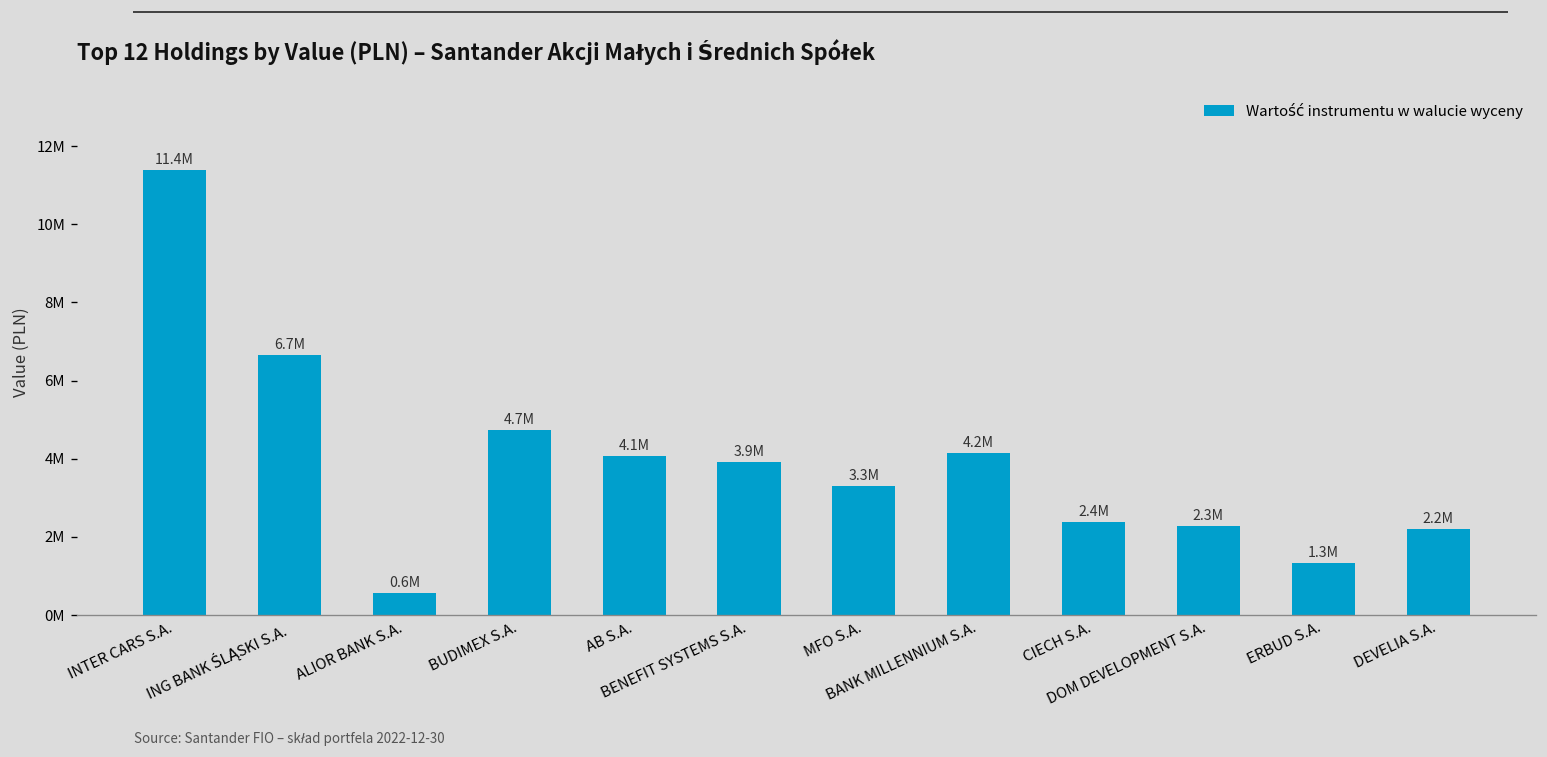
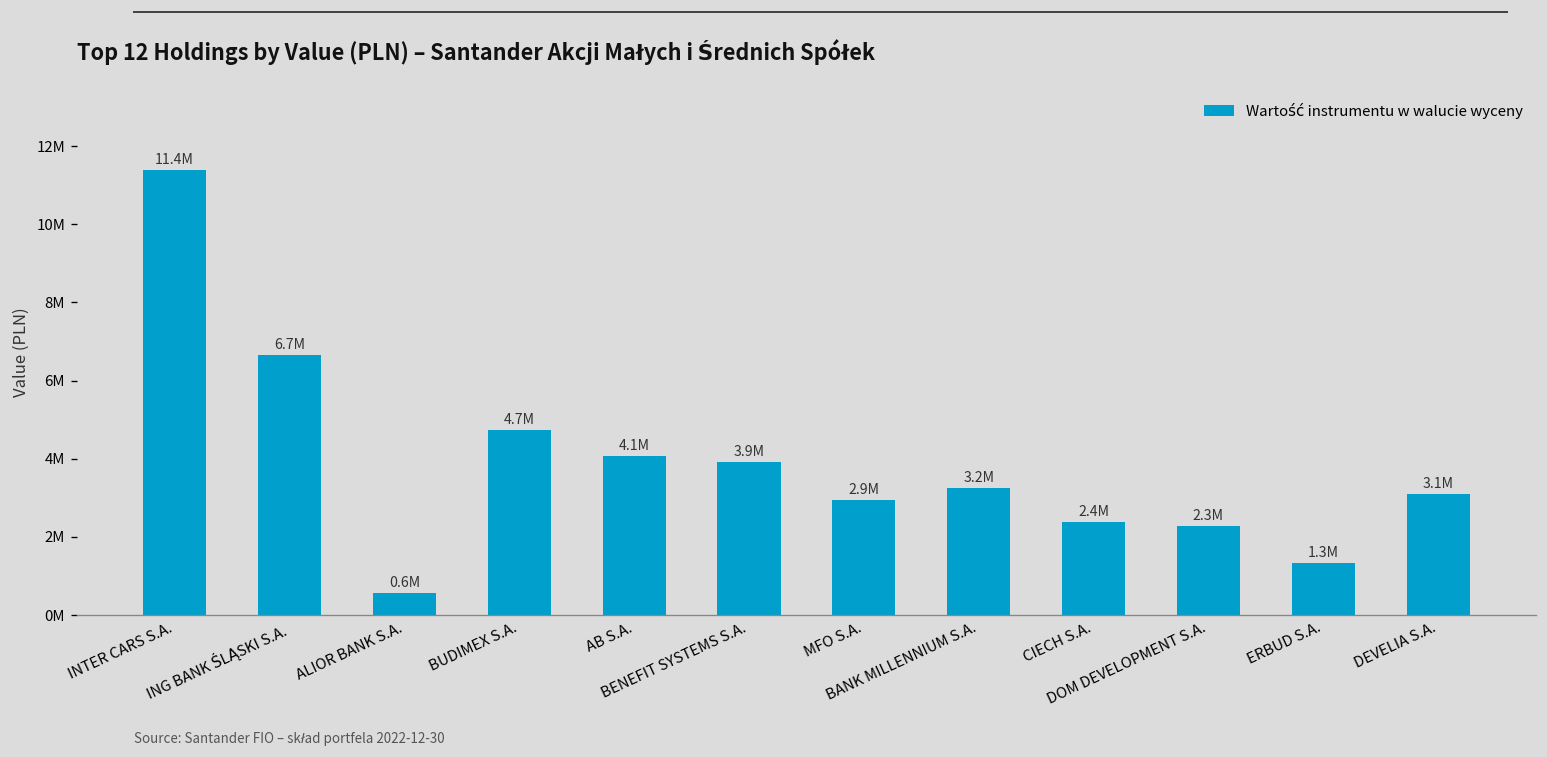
MFO S.A.: 3.3M -> 2.9M
BANK MILLENNIUM S.A.: 4.2M -> 3.2M
DEVELIA S.A.: 2.2M -> 3.1M
